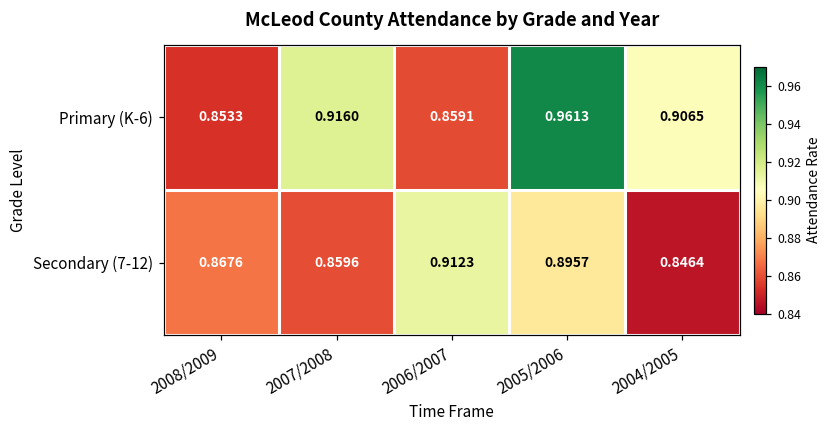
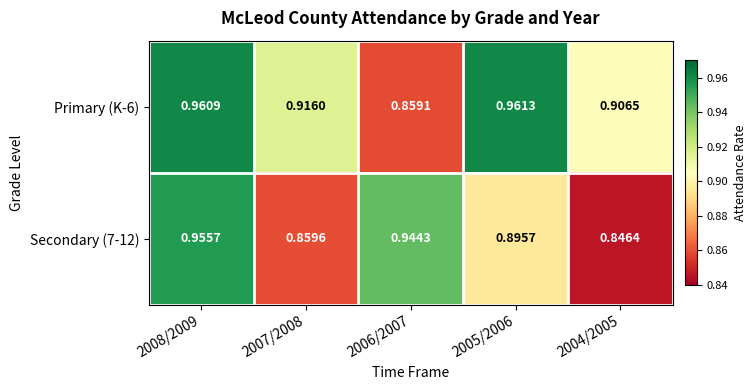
Primary (K-6), 2008/2009: 0.8533 -> 0.9609
Secondary (7-12), 2008/2009: 0.8676 -> 0.9557
Secondary (7-12), 2006/2007: 0.9123 -> 0.9443
